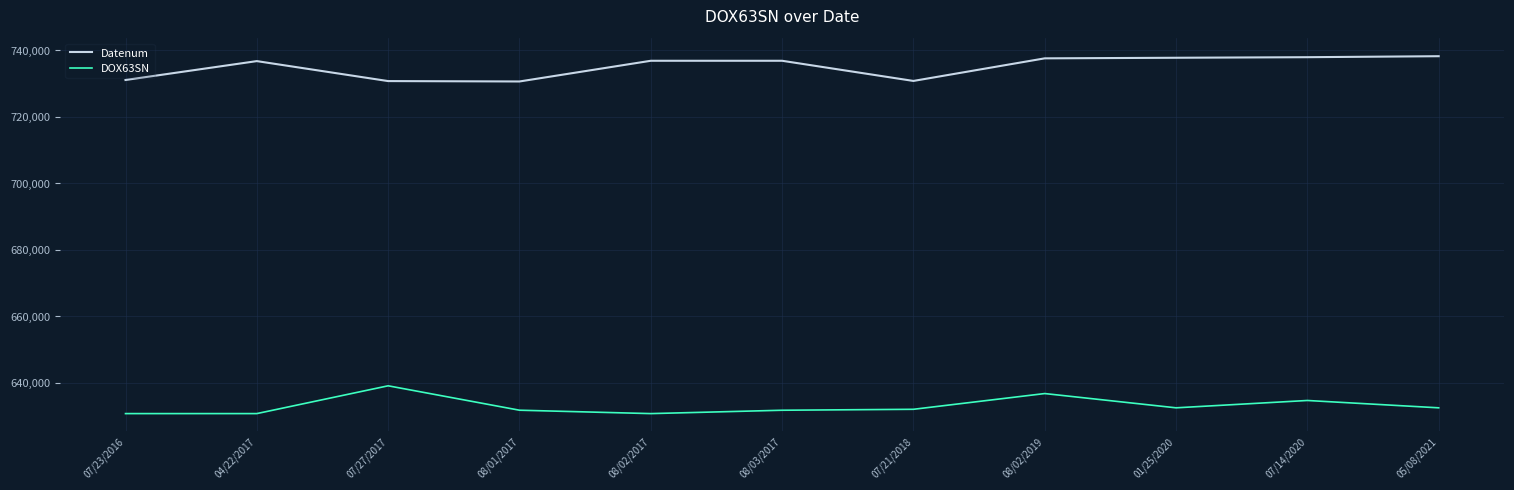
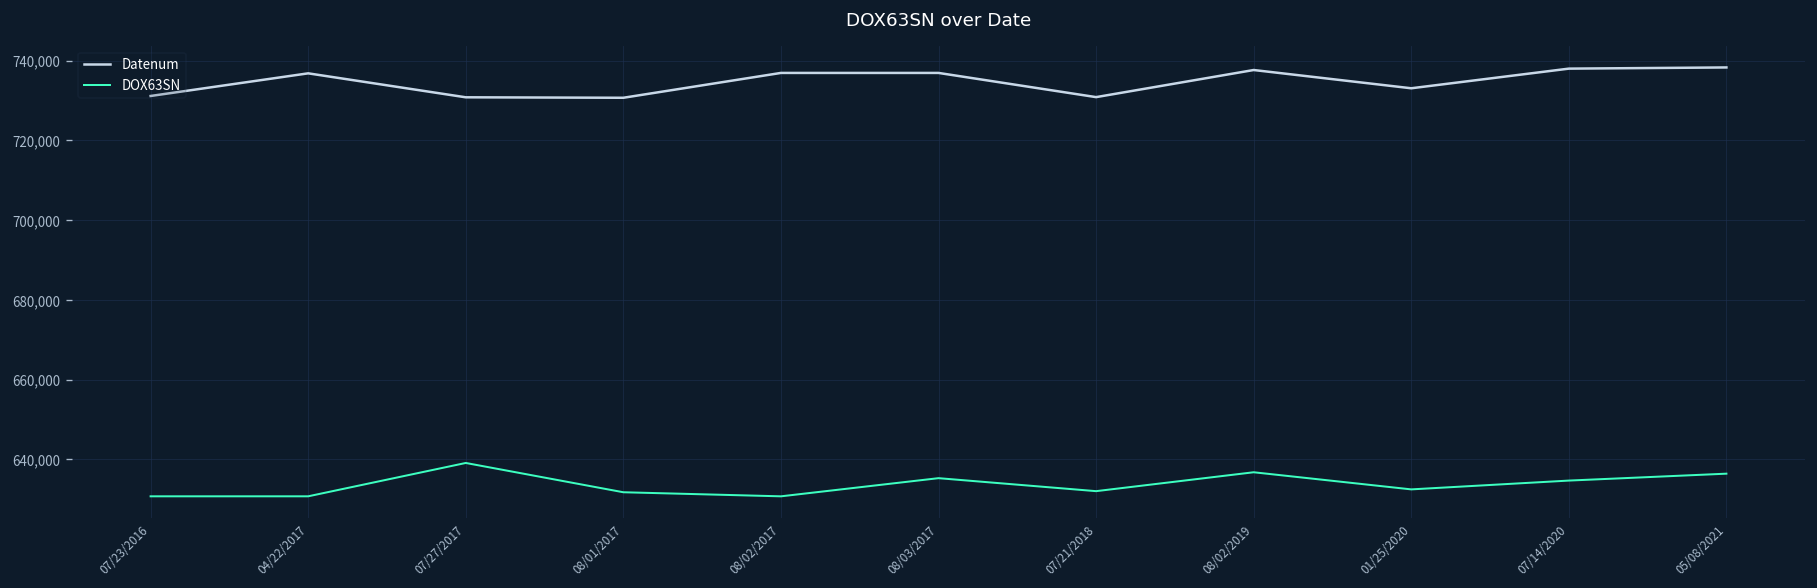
DOX63SN, 08/03/2017: 632,000 -> 635,000
Datenum, 01/25/2020: 738,000 -> 733,000
DOX63SN, 05/08/2021: 632,000 -> 636,000
